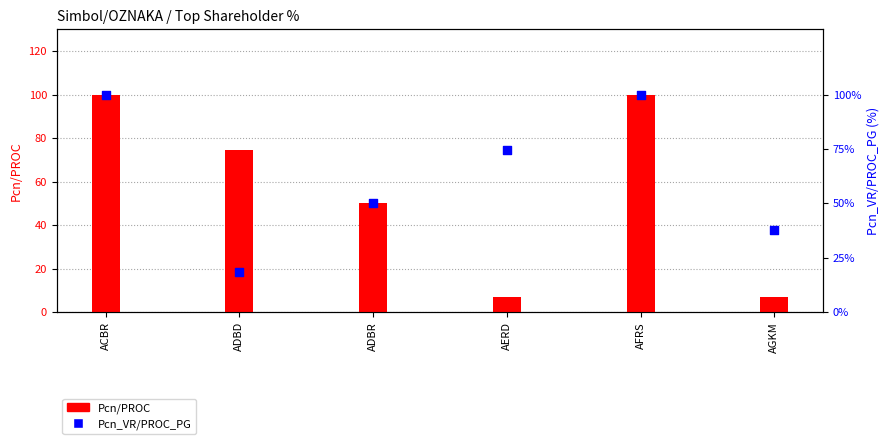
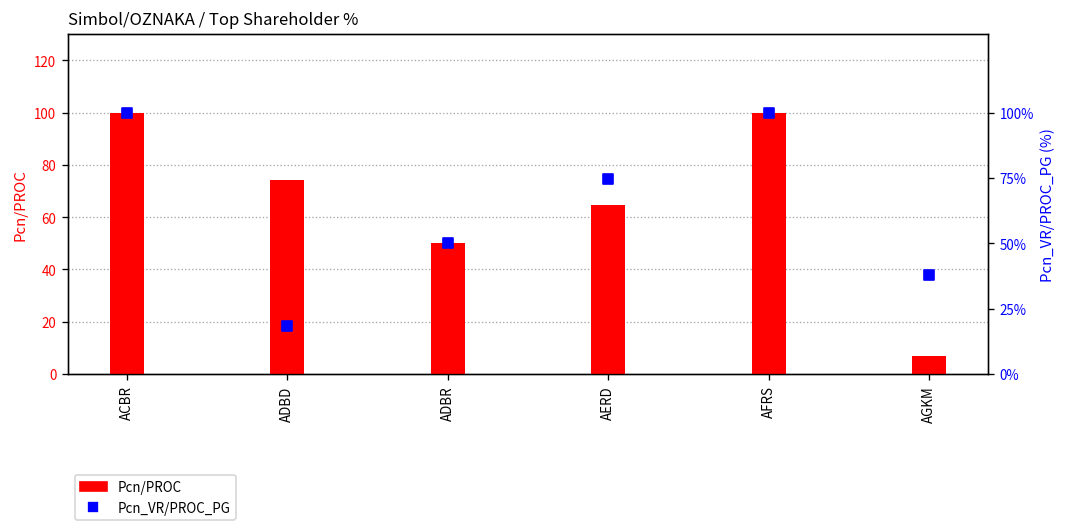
Pcn/PROC, AERD: 7 -> 65
